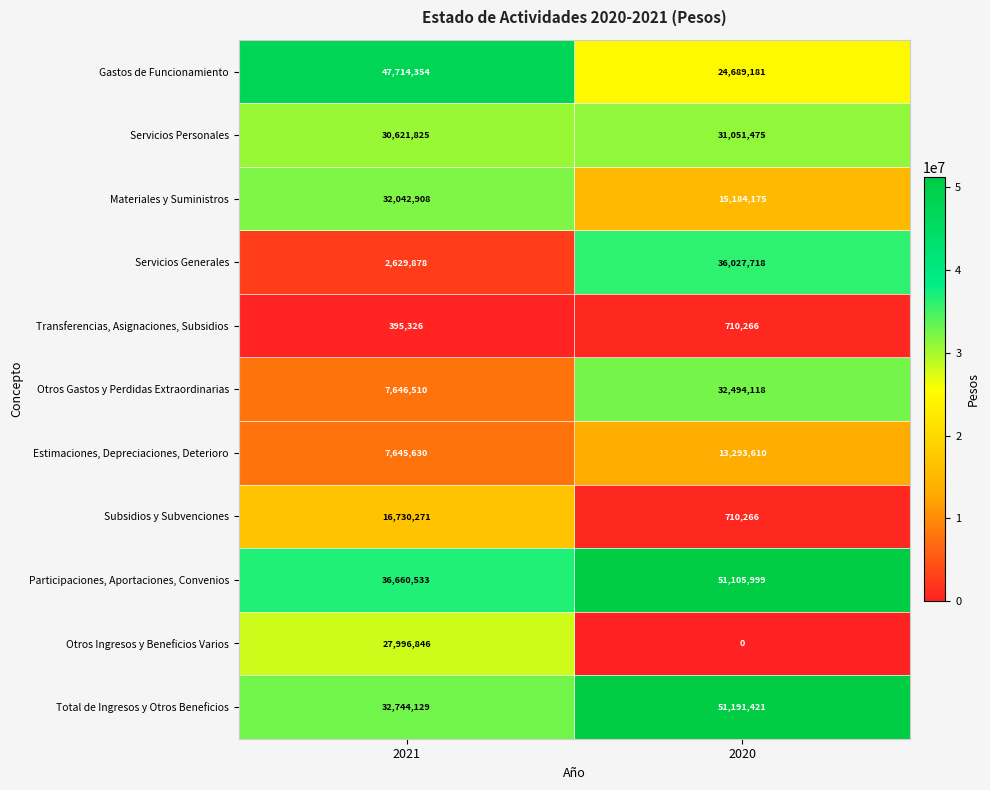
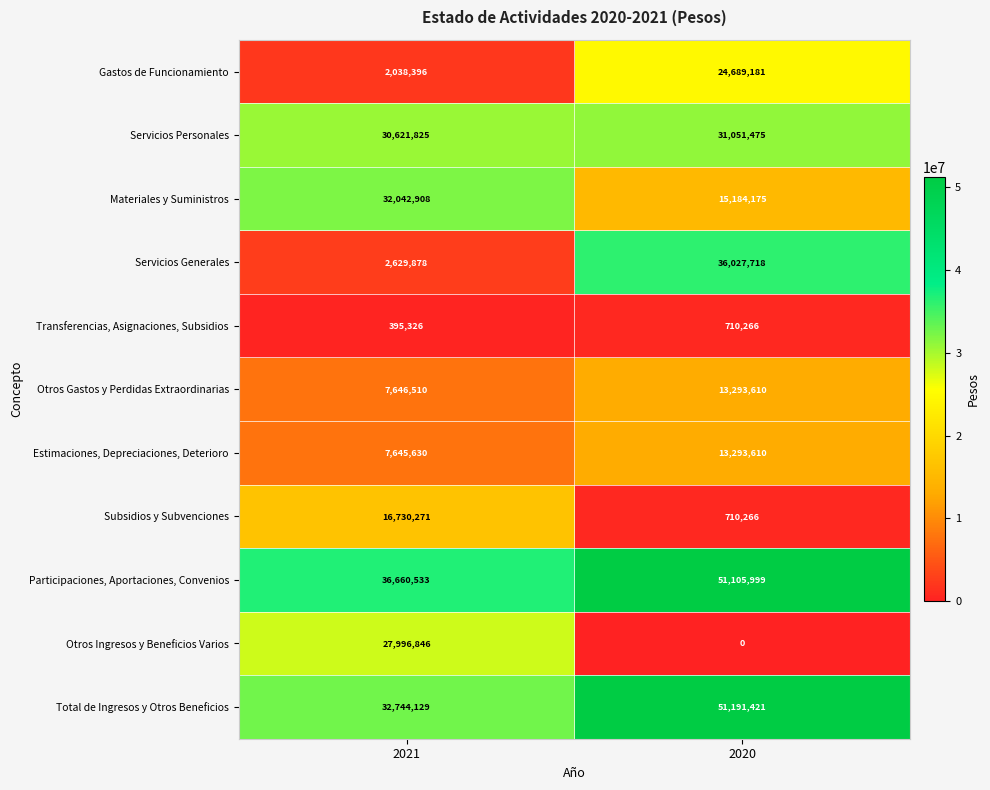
Gastos de Funcionamiento, 2021: 47,714,354 -> 2,038,396
Otros Gastos y Perdidas Extraordinarias, 2020: 32,494,118 -> 13,293,610
